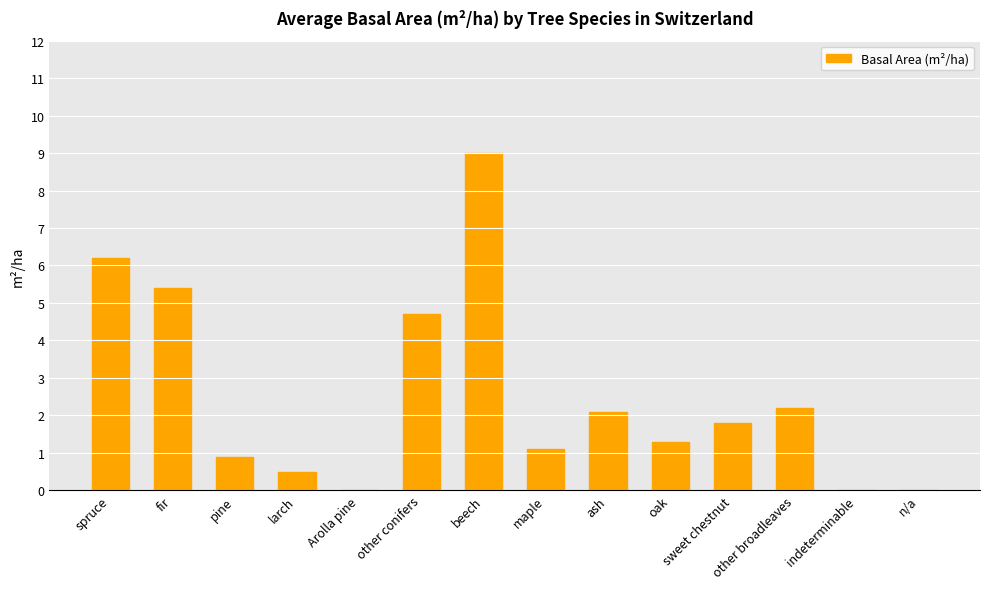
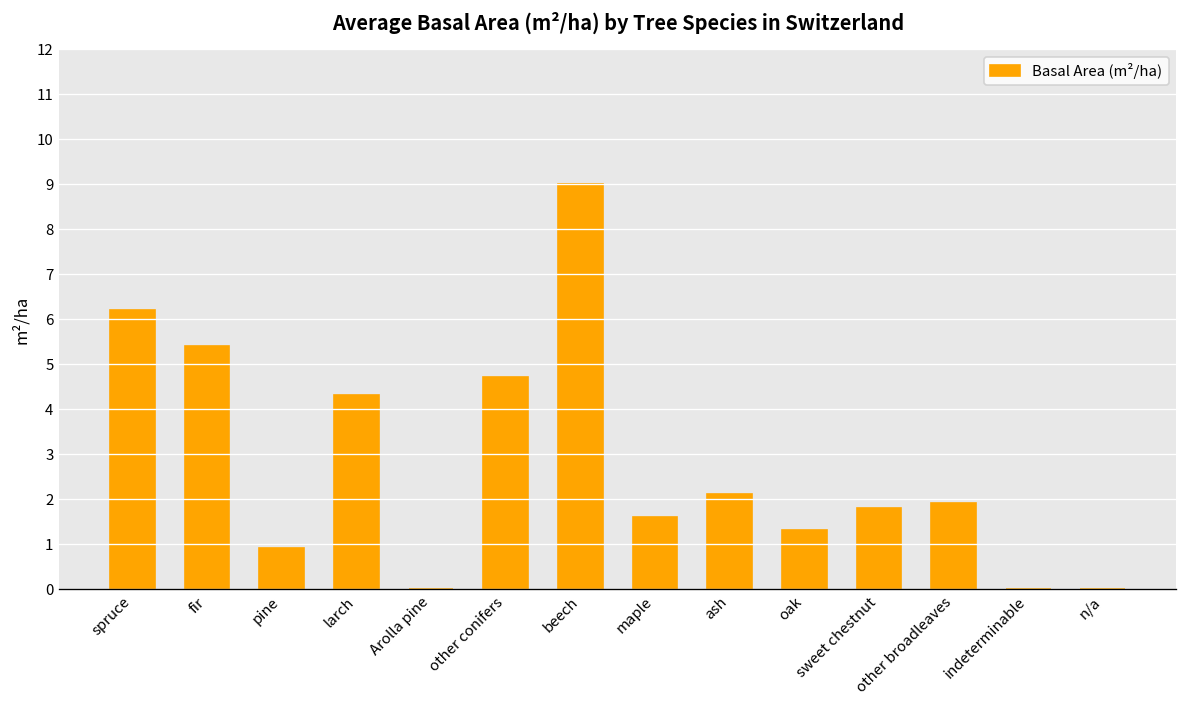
larch: 0.5 -> 4.3
maple: 1.1 -> 1.6
other broadleaves: 2.2 -> 1.9
